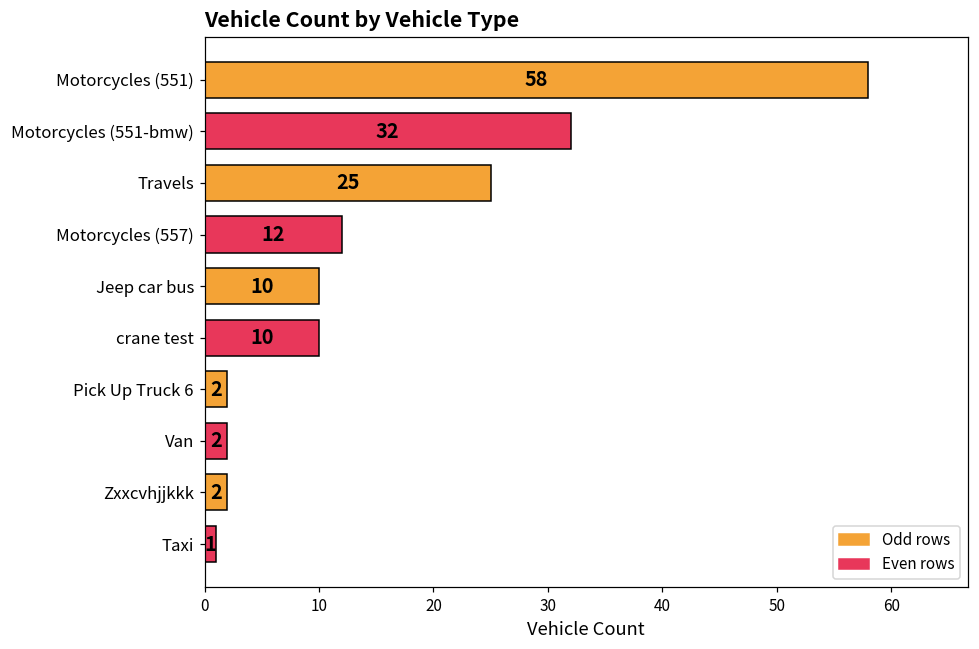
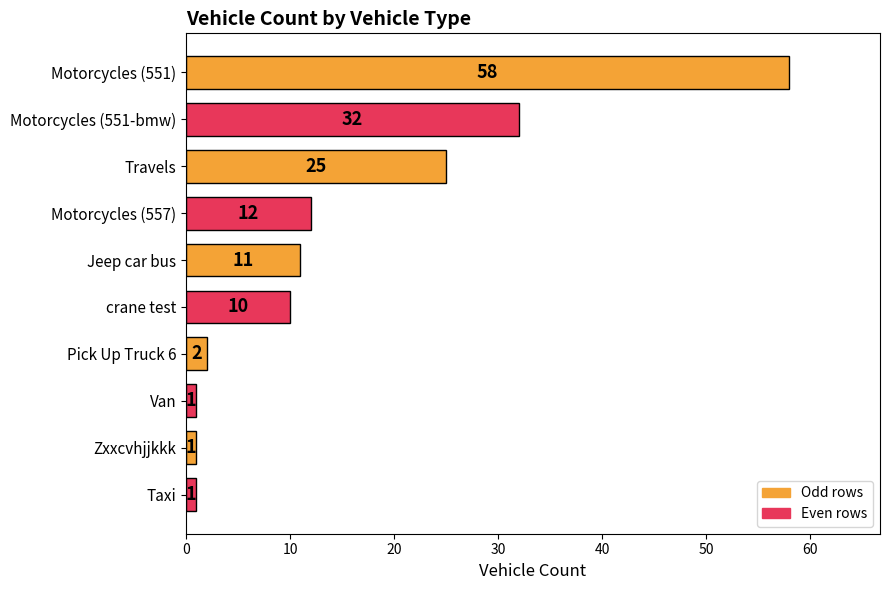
Jeep car bus: 10 -> 11
Van: 2 -> 1
Zxxcvhjjkkk: 2 -> 1
